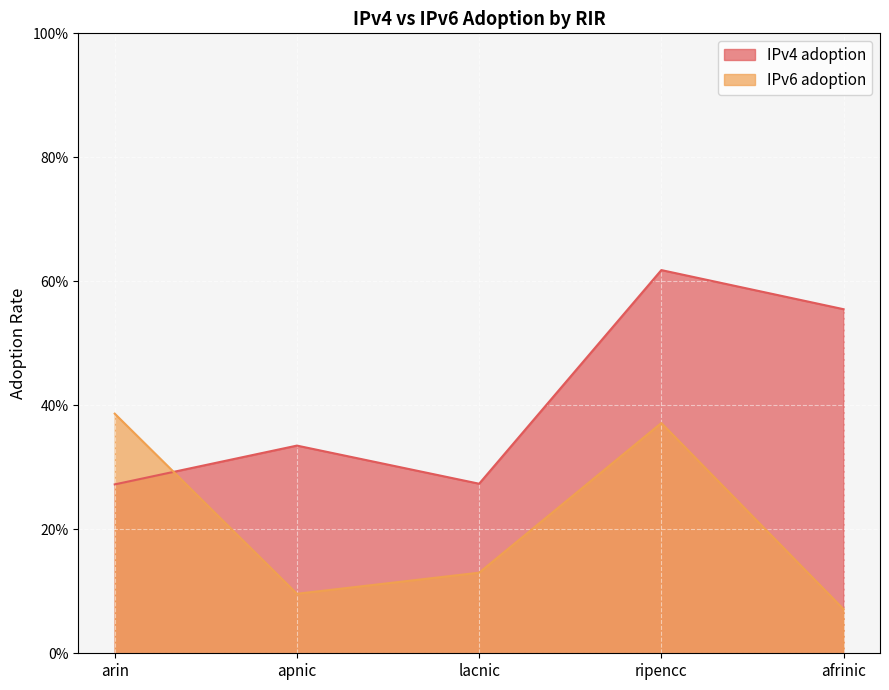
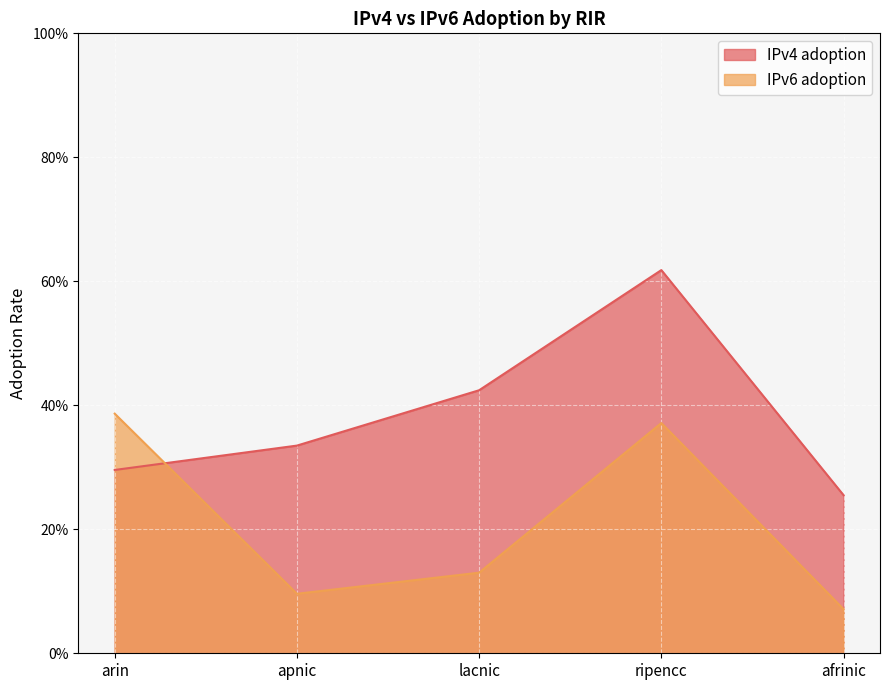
IPv4 adoption, arin: 27% -> 30%
IPv4 adoption, lacnic: 27% -> 42%
IPv4 adoption, afrinic: 56% -> 26%
